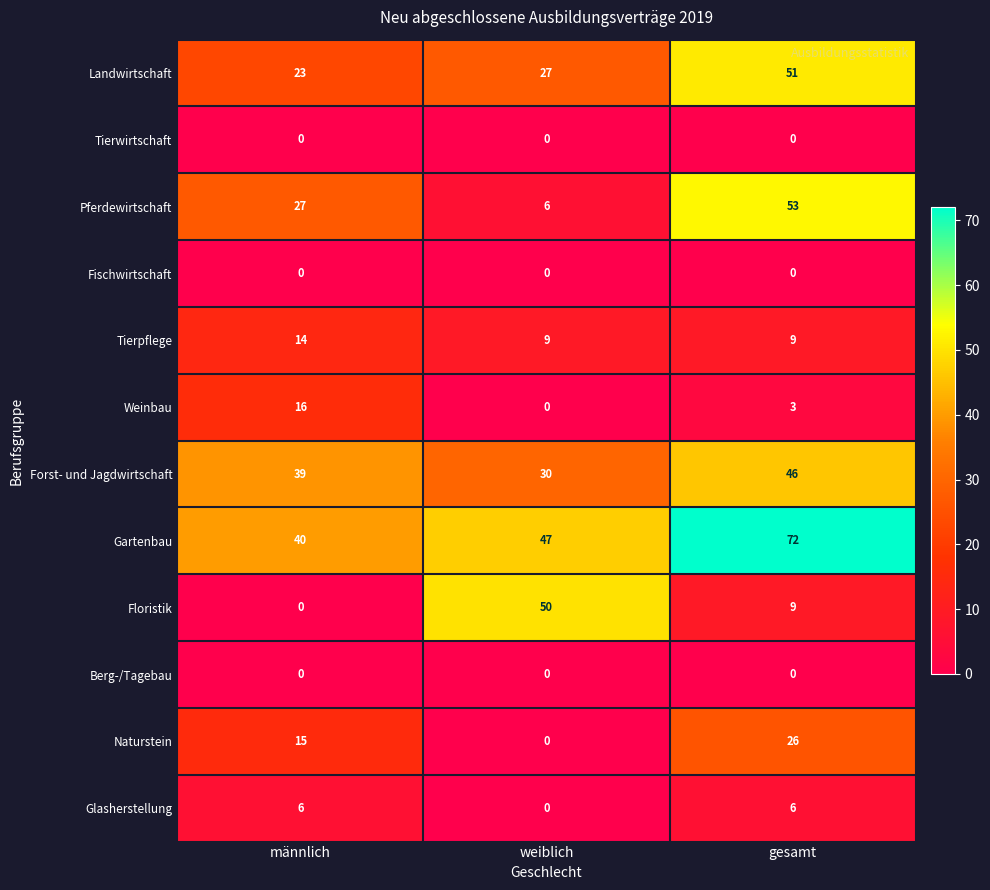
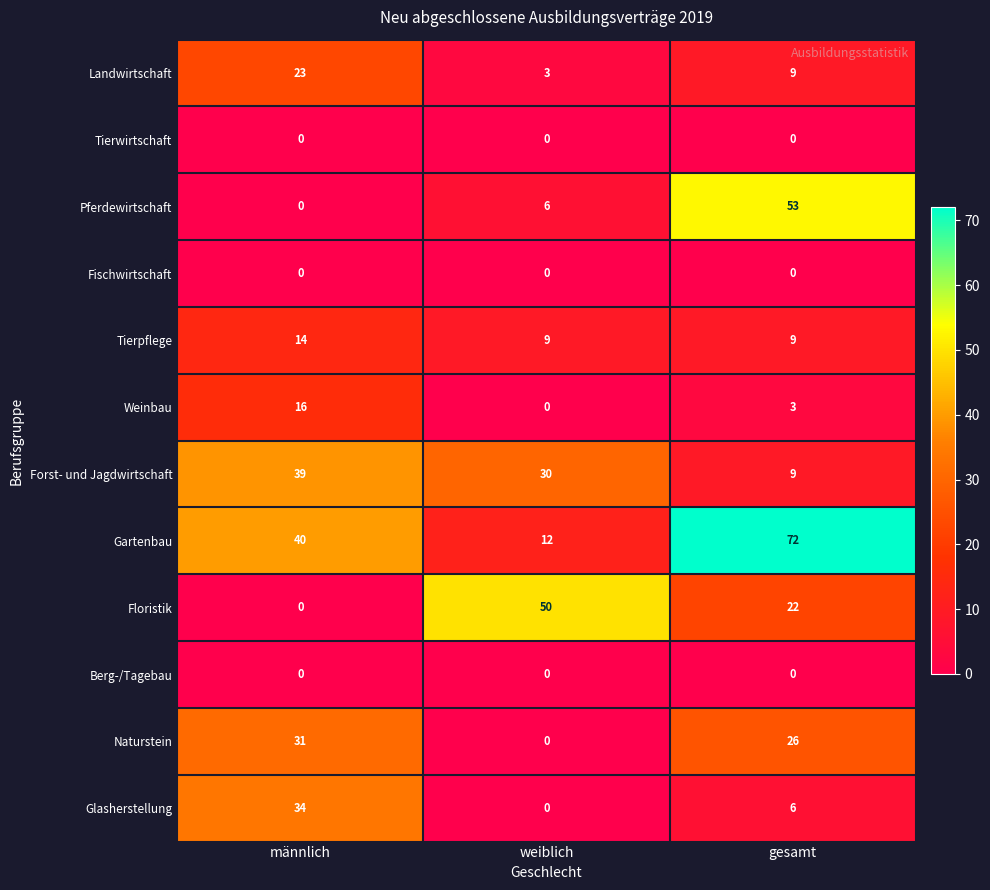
Landwirtschaft, weiblich: 27 -> 3
Landwirtschaft, gesamt: 51 -> 9
Pferdewirtschaft, männlich: 27 -> 0
Forst- und Jagdwirtschaft, gesamt: 46 -> 9
Gartenbau, weiblich: 47 -> 12
Floristik, gesamt: 9 -> 22
Naturstein, männlich: 15 -> 31
Glasherstellung, männlich: 6 -> 34
